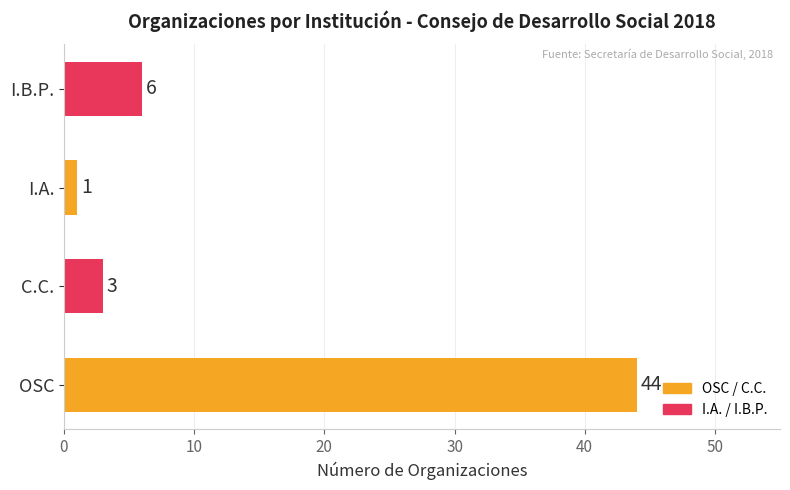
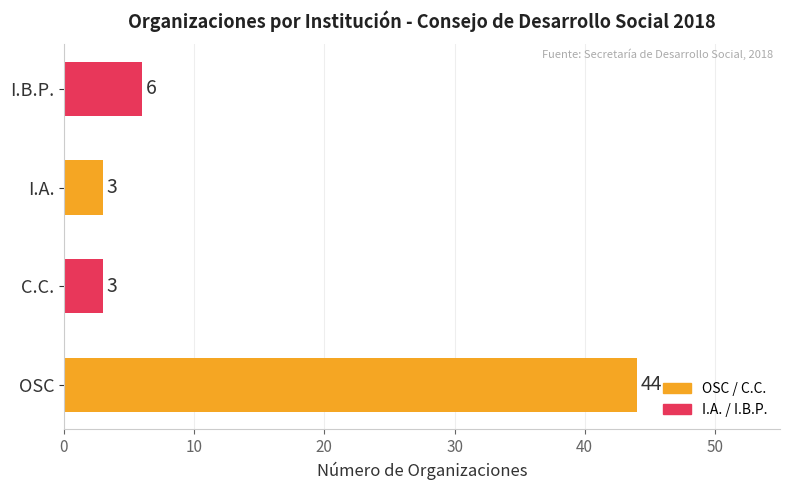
I.A.: 1 -> 3
